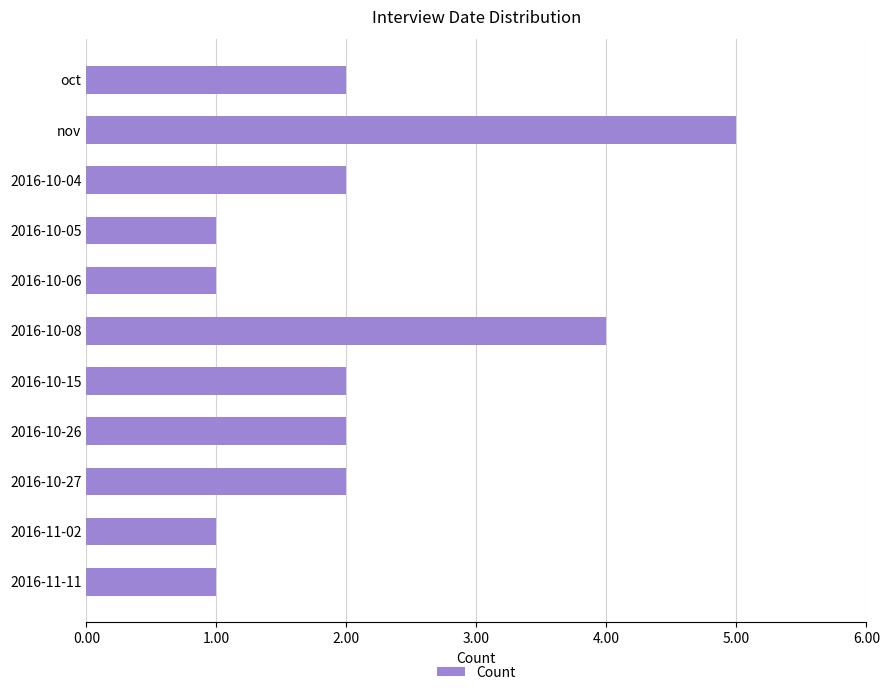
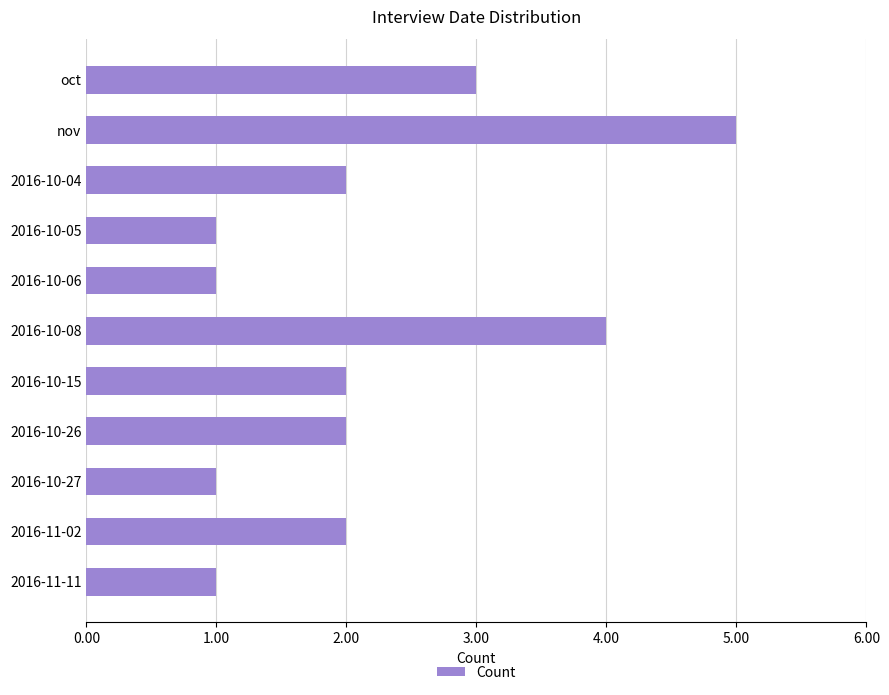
oct: 2 -> 3
2016-10-27: 2 -> 1
2016-11-02: 1 -> 2
